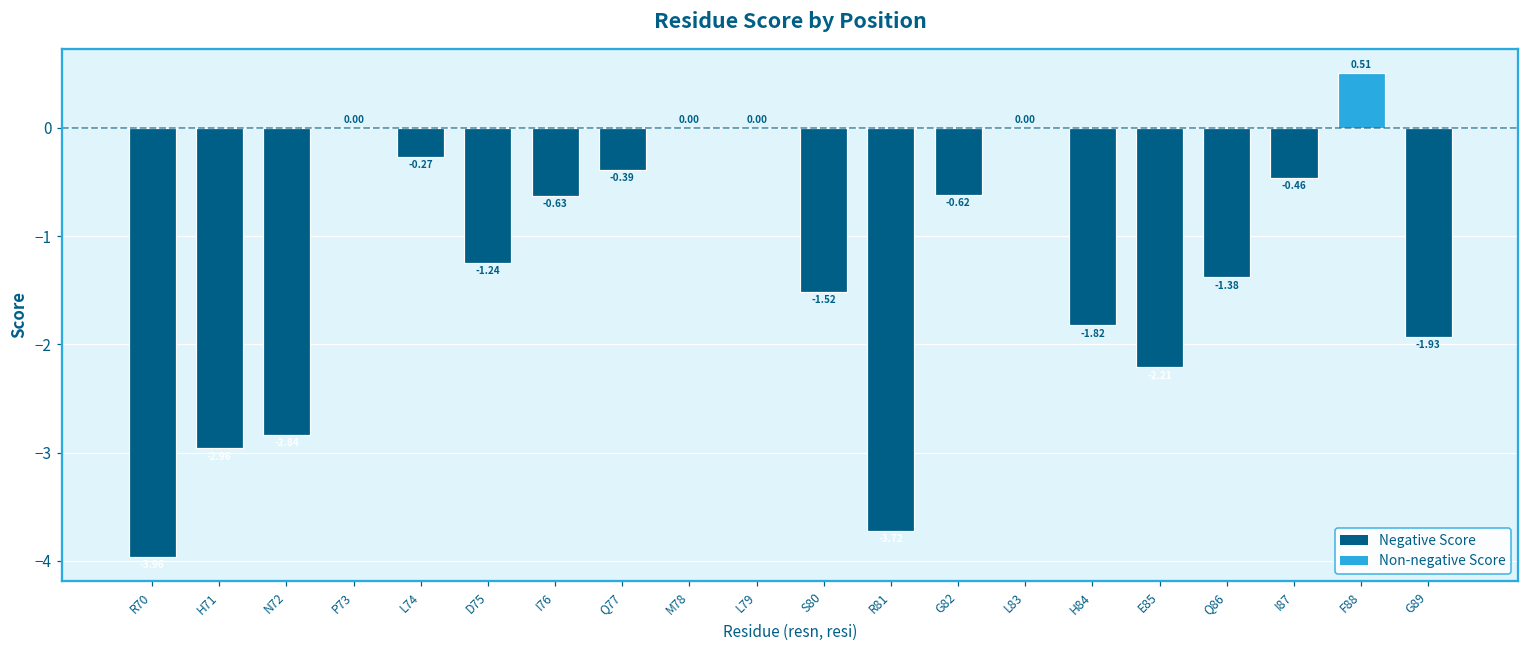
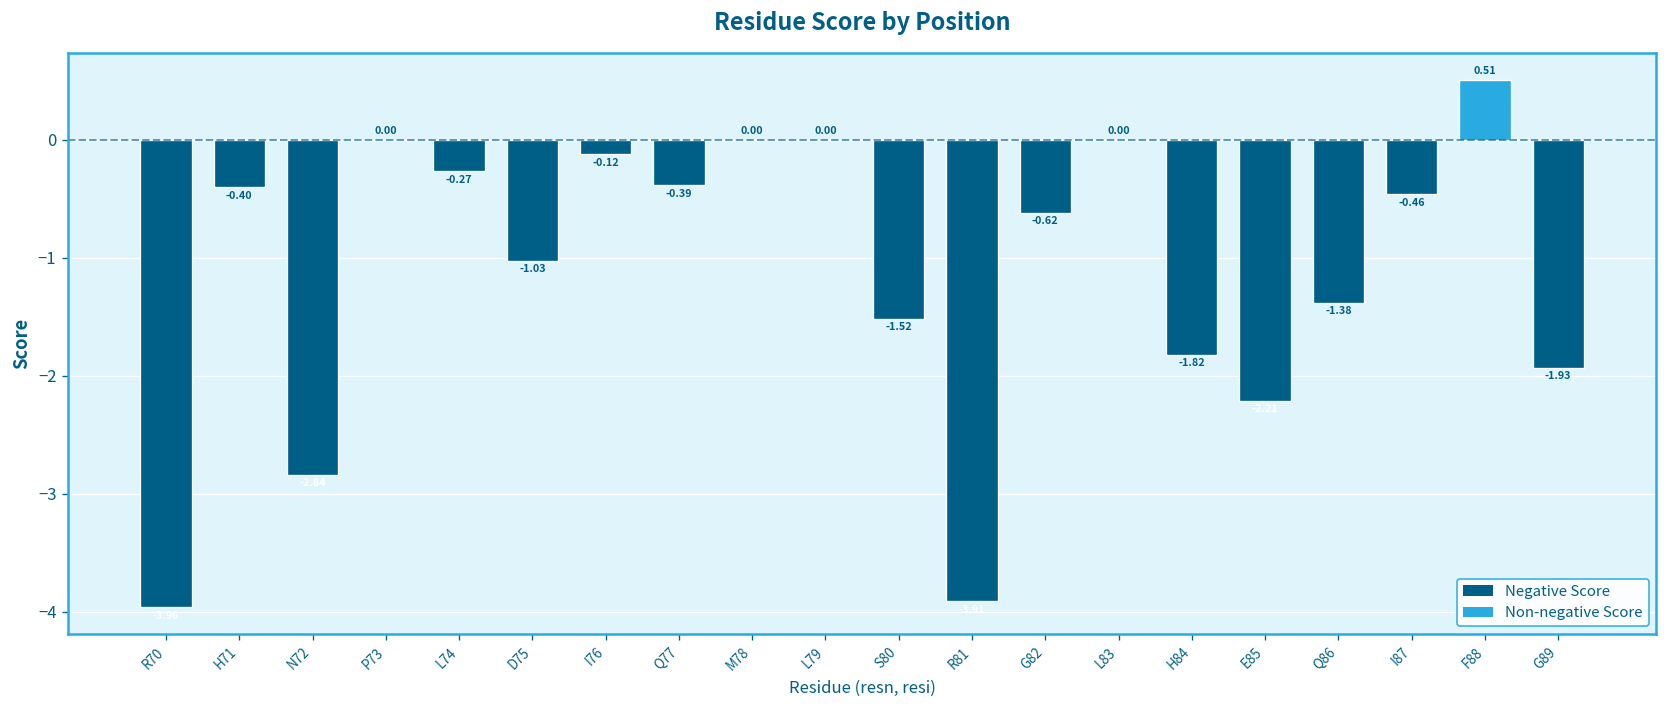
H71: -3.0 -> -0.4
D75: -1.24 -> -1.03
I76: -0.63 -> -0.12
R81: -3.7 -> -3.9
